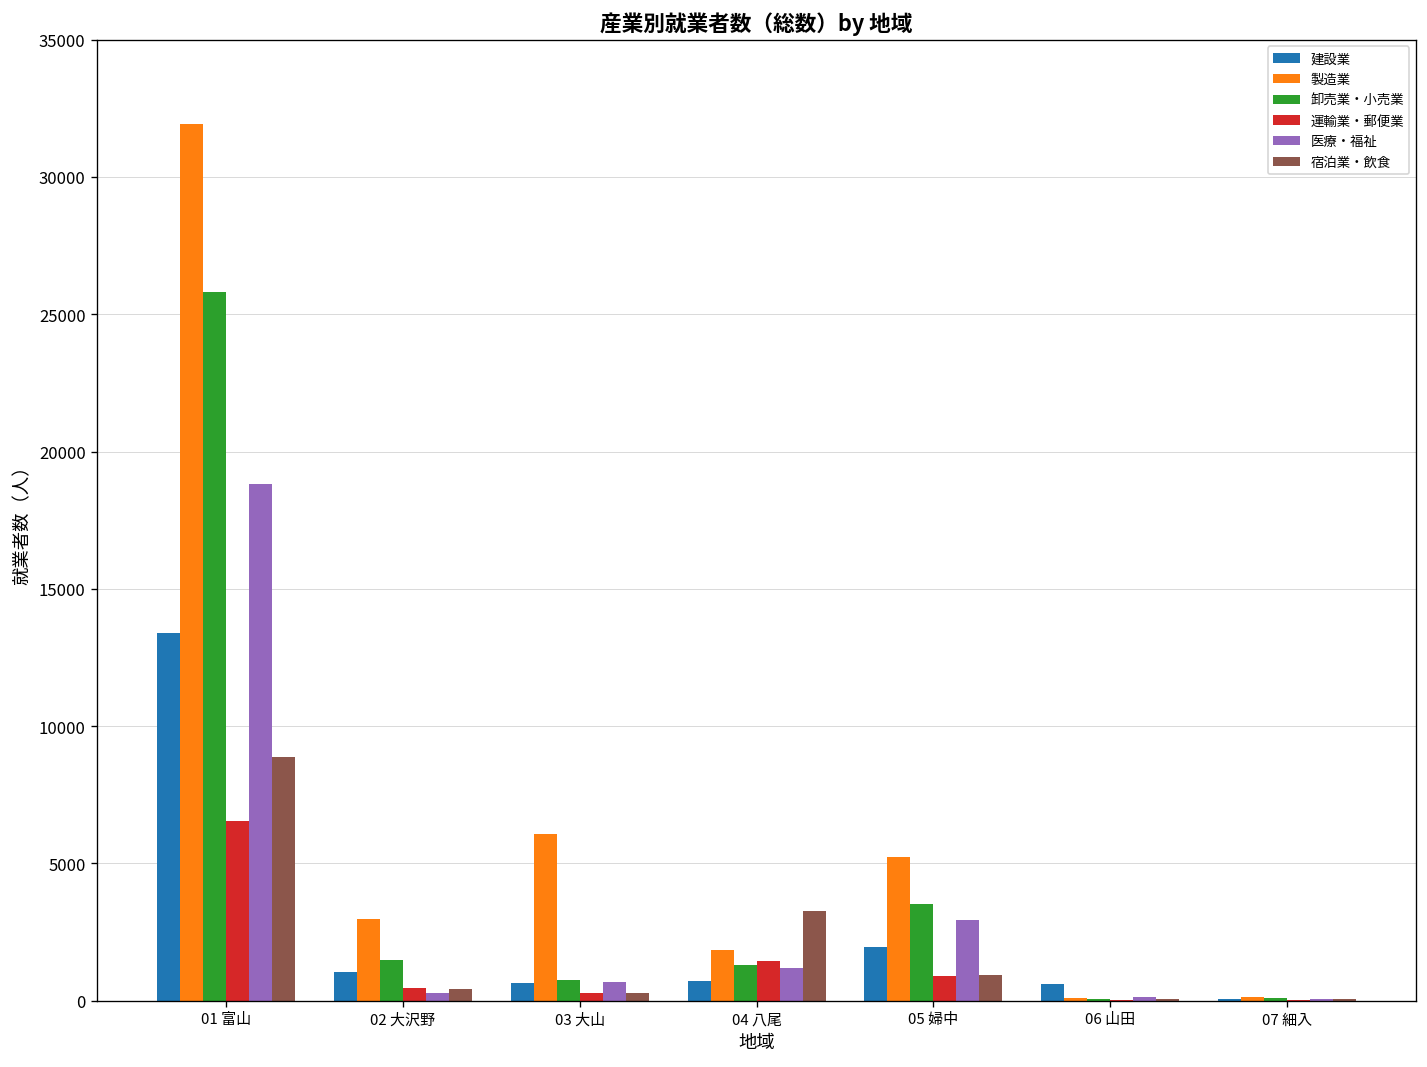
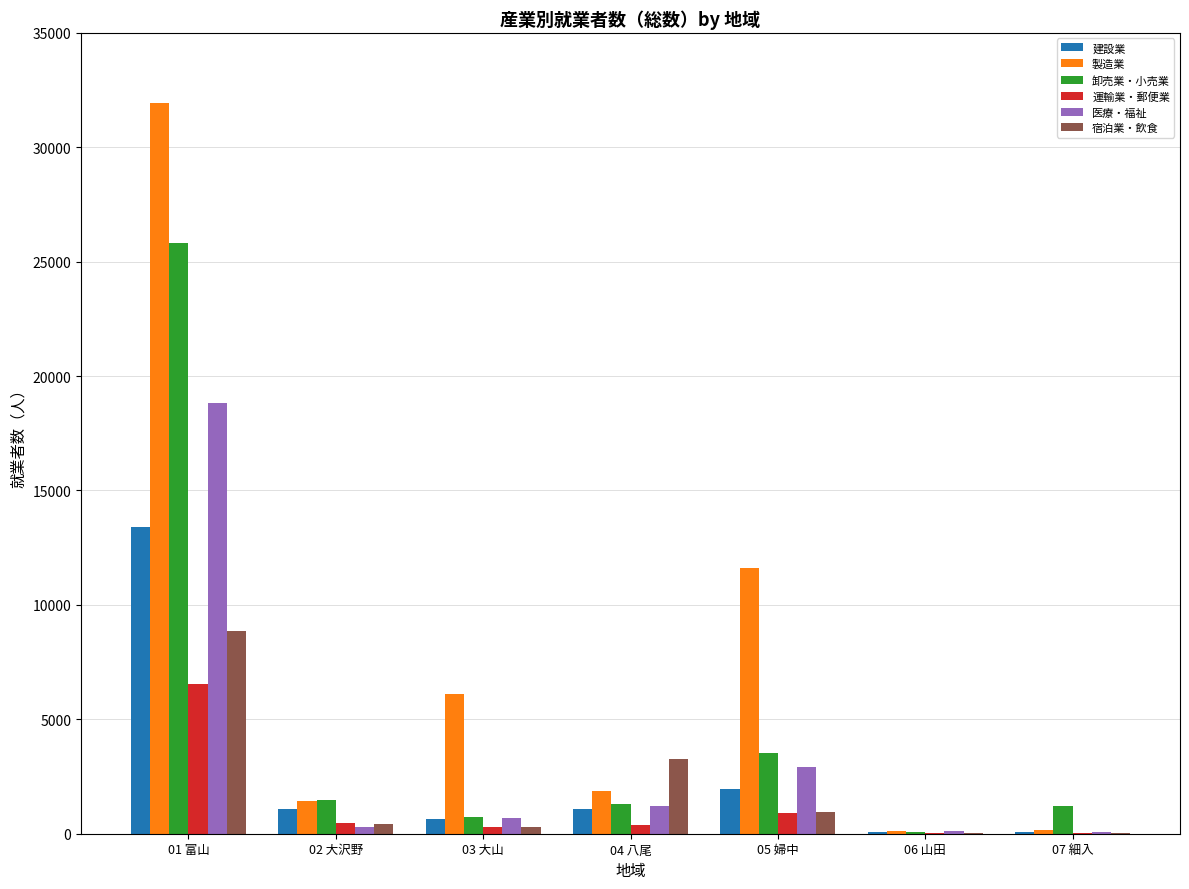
製造業, 02 大沢野: 3000 -> 1500
建設業, 04 八尾: 700 -> 1100
運輸業・郵便業, 04 八尾: 1400 -> 400
製造業, 05 婦中: 5200 -> 11600
建設業, 06 山田: 600 -> 100
卸売業・小売業, 07 細入: 100 -> 1200
